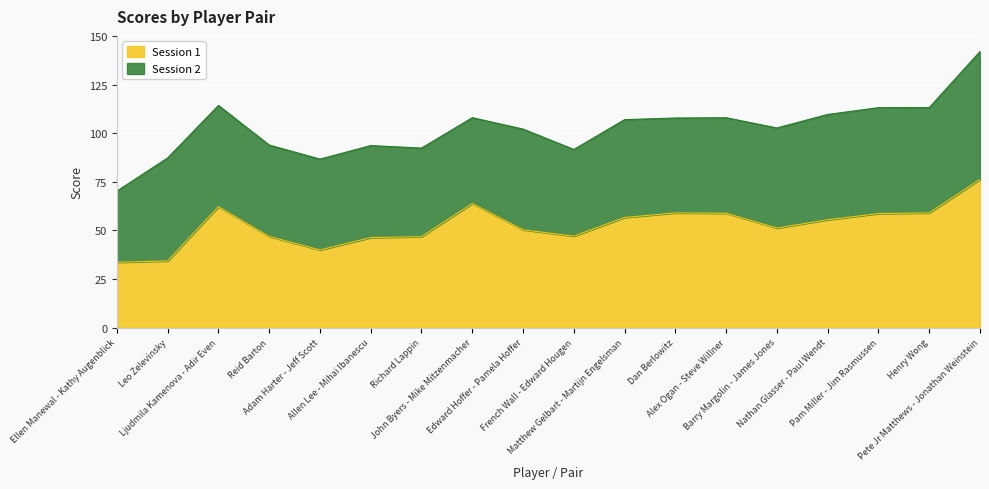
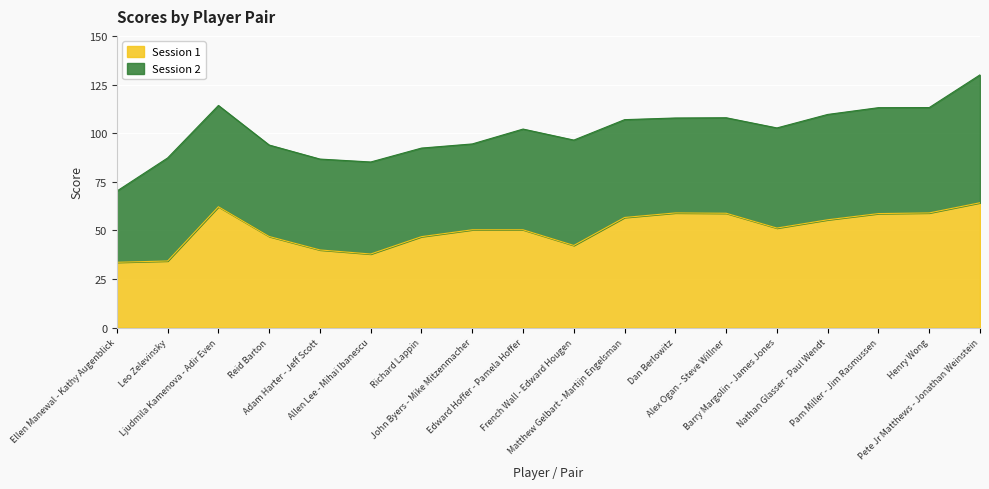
Session 1, Allen Lee - Mihai Ibanescu: 46 -> 38
Session 1, John Byers - Mike Mitzenmacher: 64 -> 50
Session 1, French Wall - Edward Hougen: 47 -> 42
Session 2, French Wall - Edward Hougen: 45 -> 54
Session 1, Pete Jr Matthews - Jonathan Weinstein: 76 -> 64
